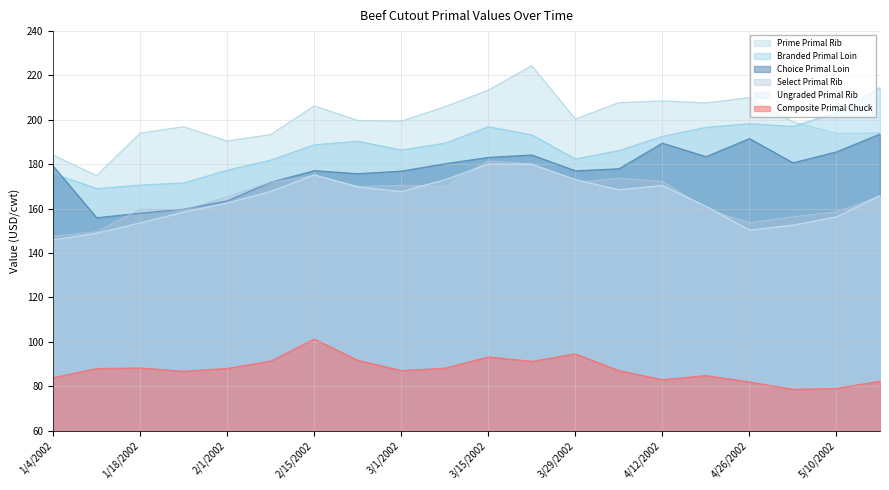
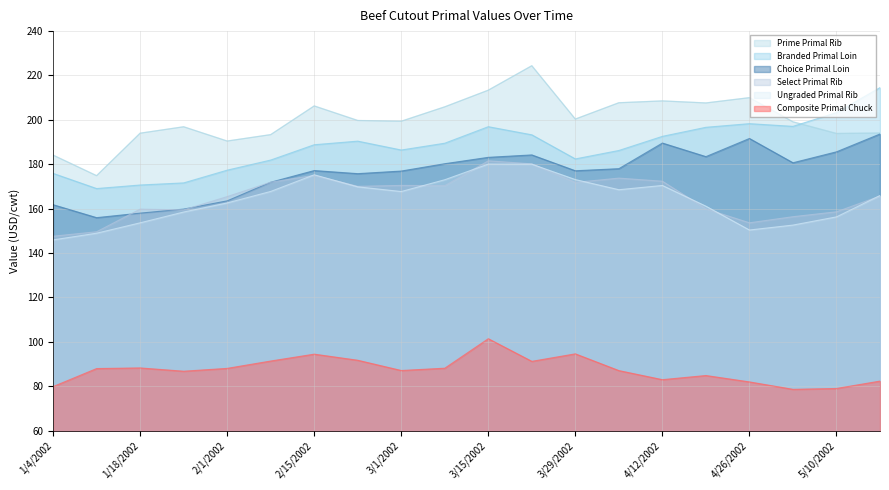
Choice Primal Loin, 1/4/2002: 179 -> 162
Composite Primal Chuck, 1/4/2002: 84 -> 80
Composite Primal Chuck, 2/15/2002: 101 -> 94
Composite Primal Chuck, 3/15/2002: 93 -> 101
